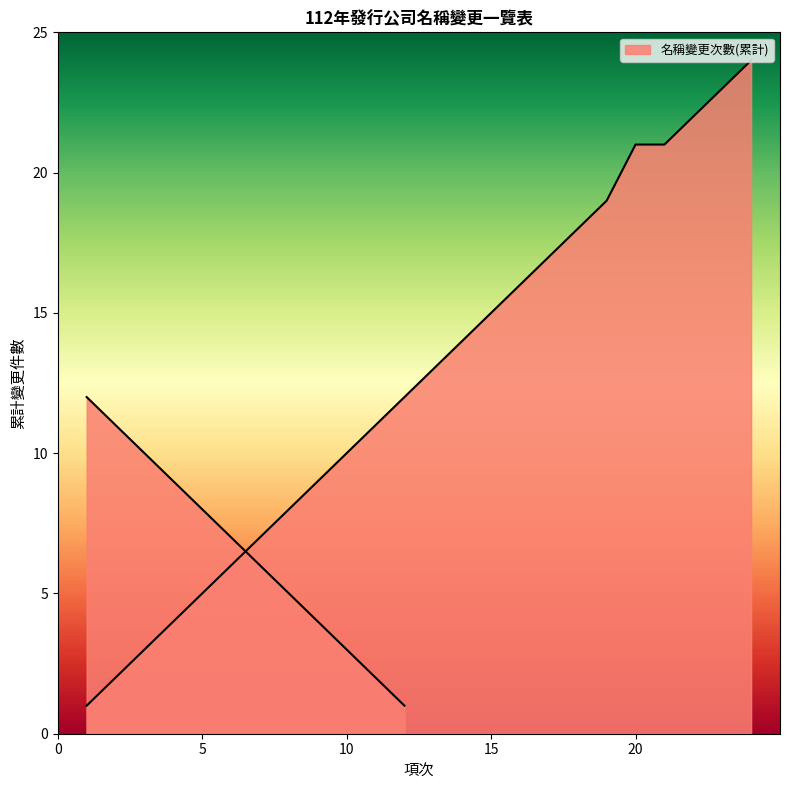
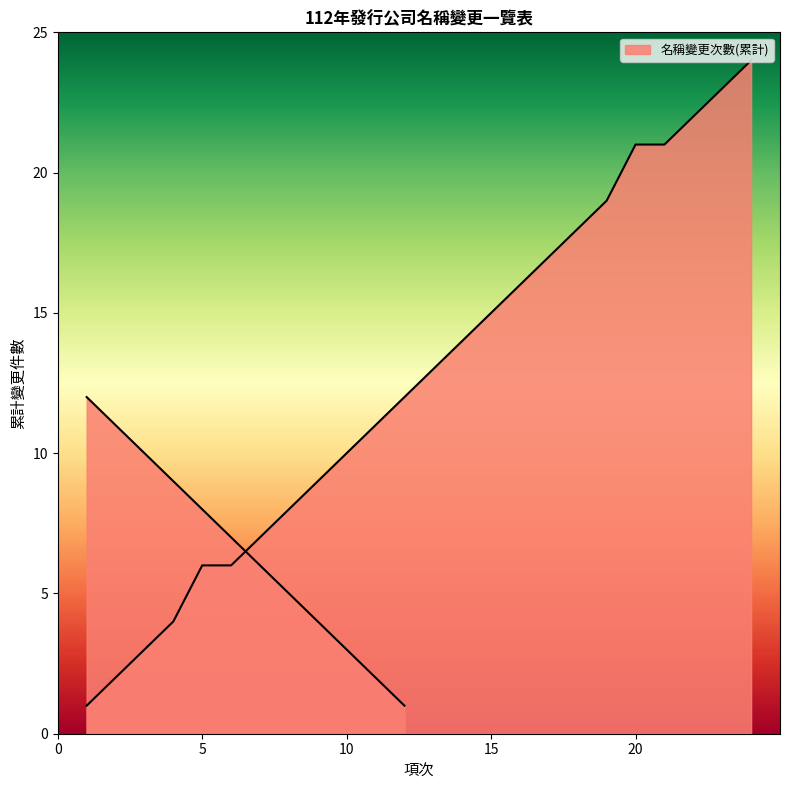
名稱變更次數(累計), 5: 5 -> 6
